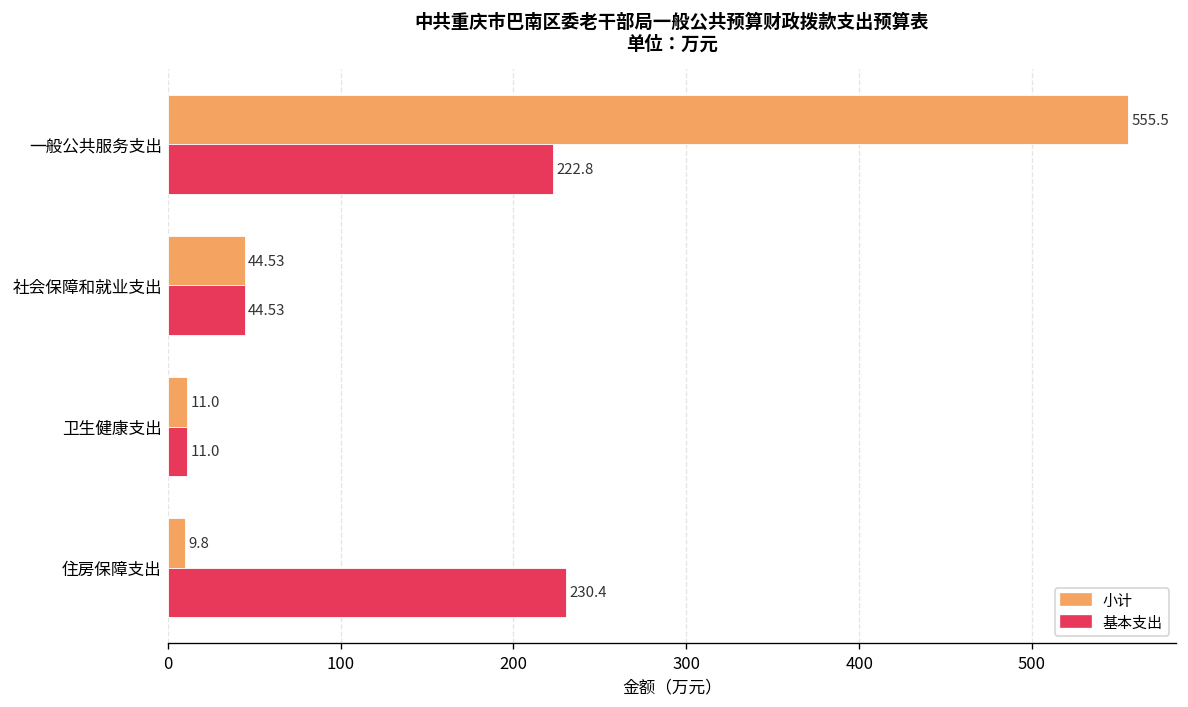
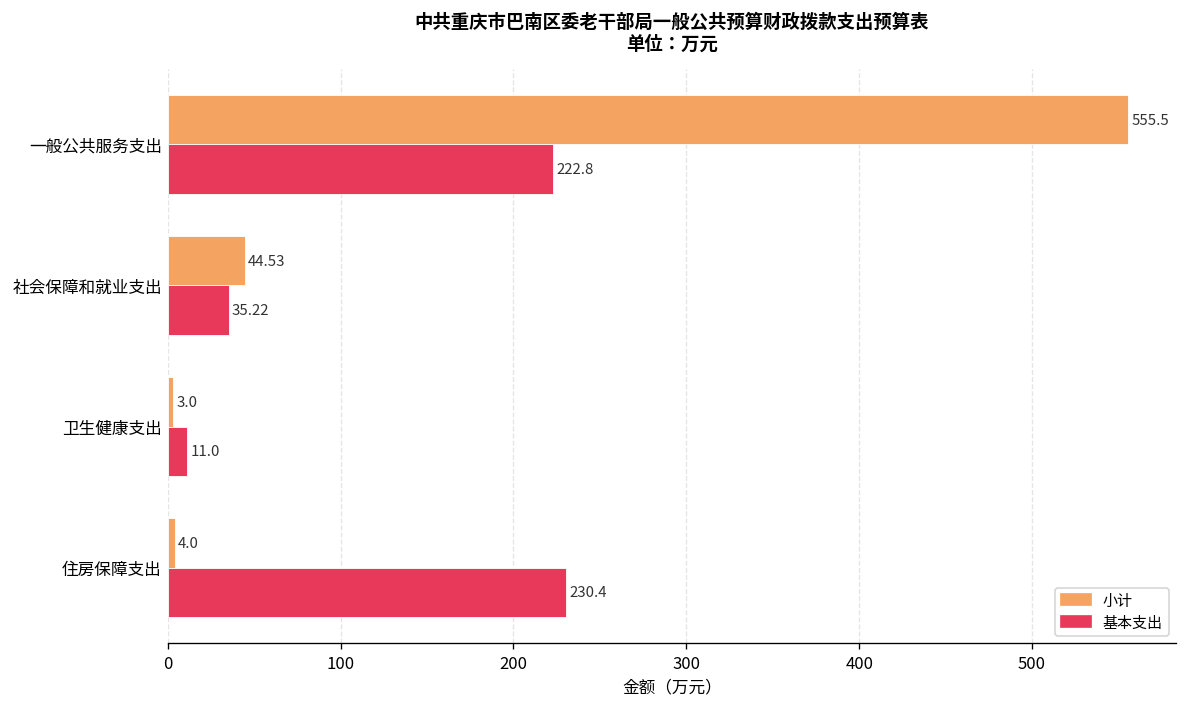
基本支出, 社会保障和就业支出: 44.53 -> 35.22
小计, 卫生健康支出: 11.0 -> 3.0
小计, 住房保障支出: 9.8 -> 4.0
